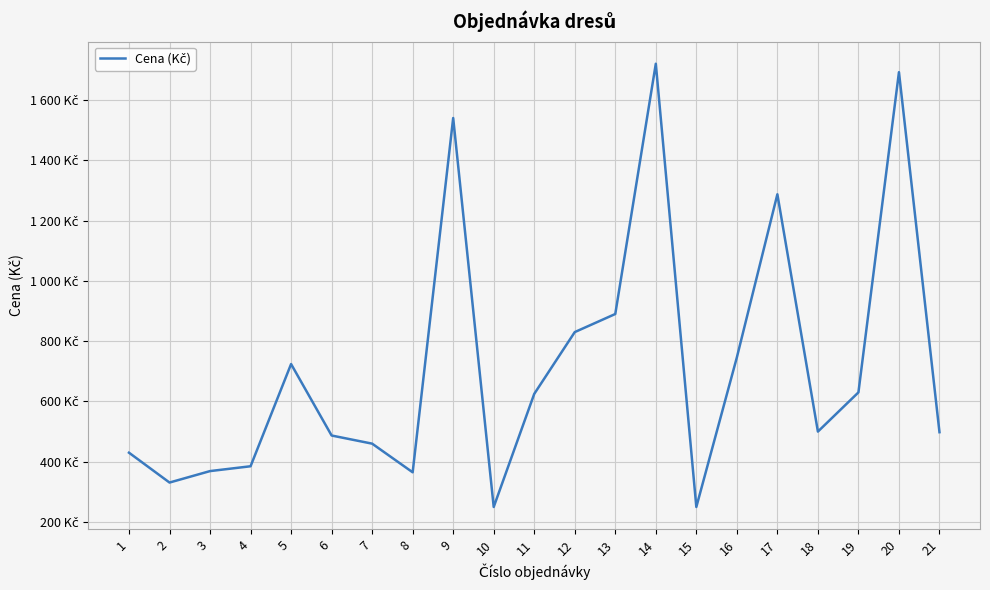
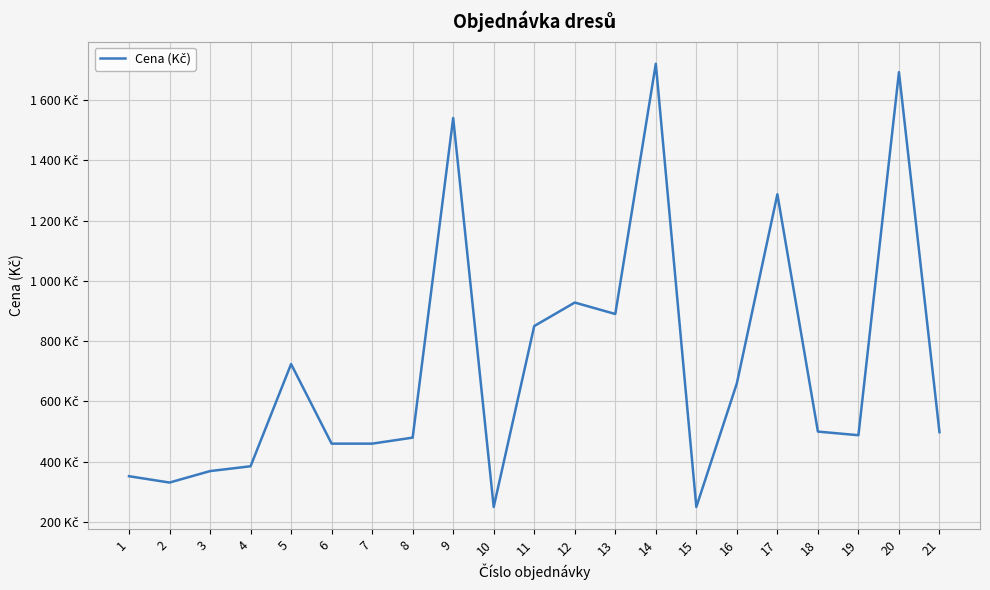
1: 430 Kč -> 350 Kč
6: 490 Kč -> 460 Kč
8: 370 Kč -> 480 Kč
11: 630 Kč -> 850 Kč
12: 830 Kč -> 930 Kč
16: 750 Kč -> 660 Kč
19: 630 Kč -> 490 Kč
